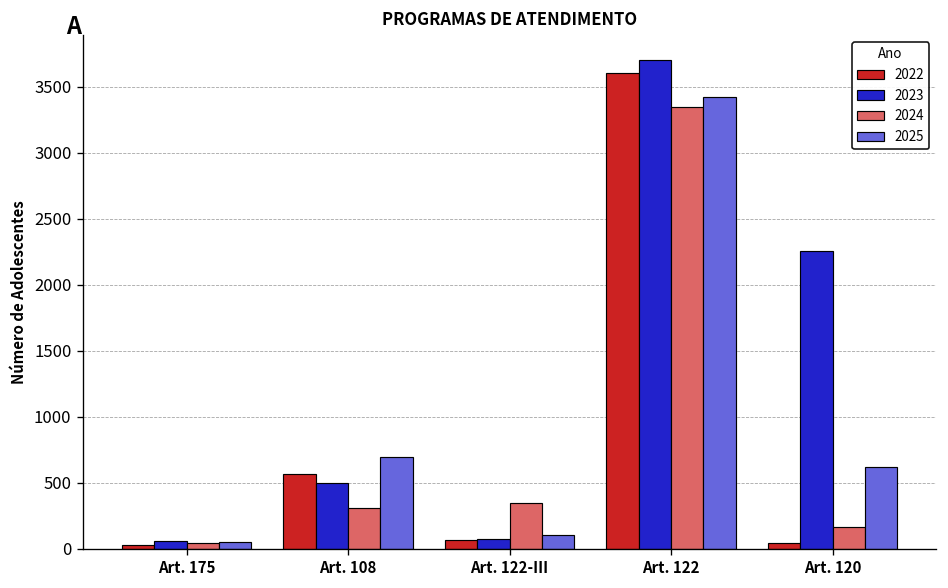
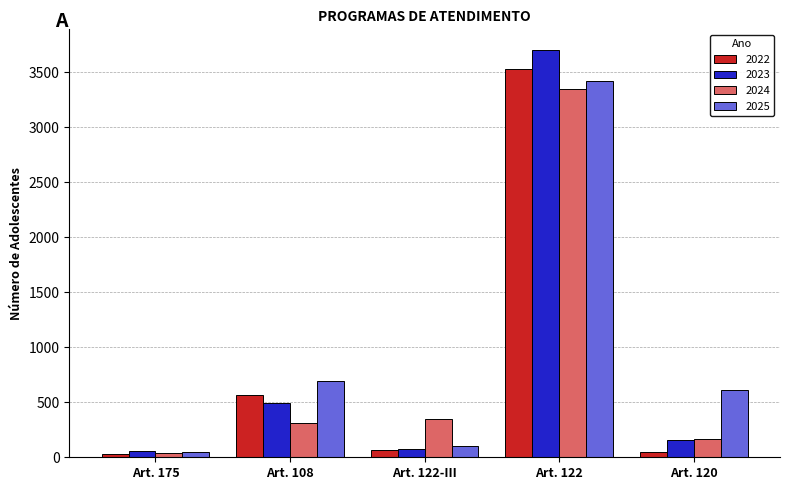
2022, Art. 122: 3610 -> 3530
2023, Art. 120: 2260 -> 160
